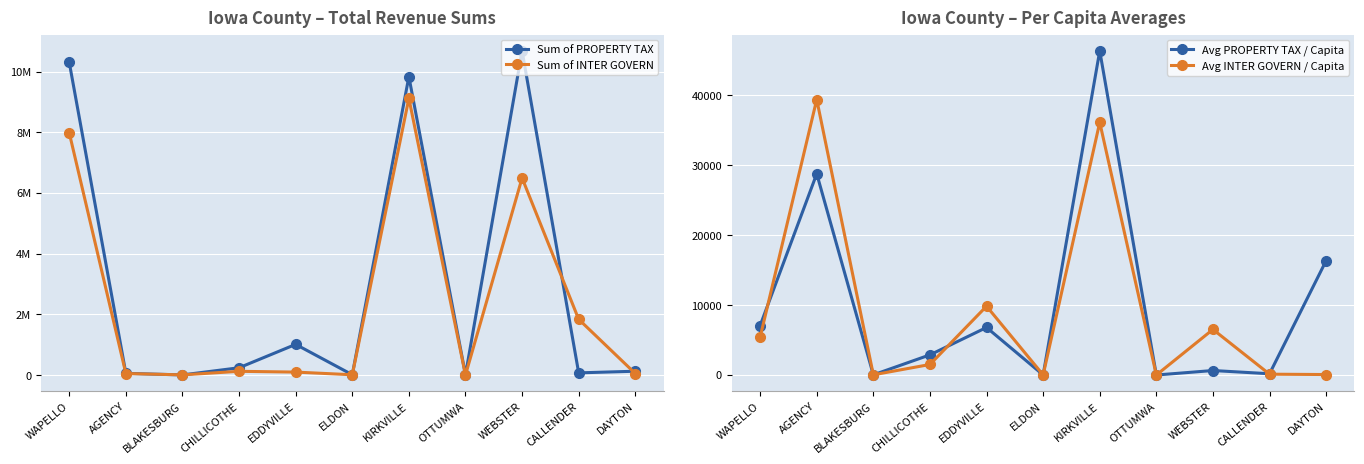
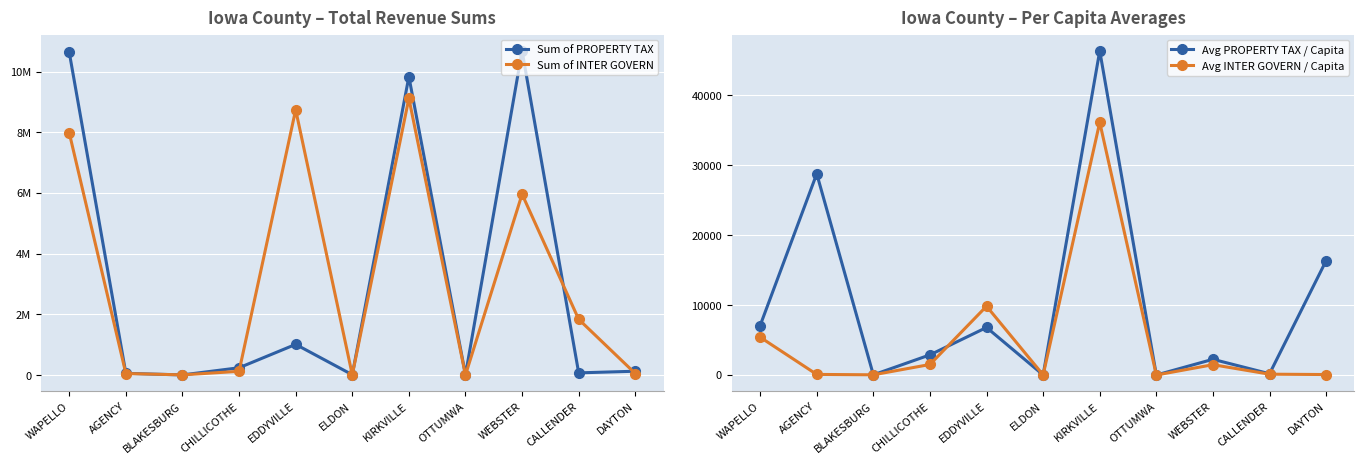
Iowa County – Total Revenue Sums, Sum of PROPERTY TAX, WAPELLO: 10300000 -> 10600000
Iowa County – Total Revenue Sums, Sum of INTER GOVERN, EDDYVILLE: 100000 -> 8700000
Iowa County – Total Revenue Sums, Sum of INTER GOVERN, WEBSTER: 6500000 -> 6000000
Iowa County – Per Capita Averages, Avg INTER GOVERN / Capita, AGENCY: 39000 -> 0
Iowa County – Per Capita Averages, Avg PROPERTY TAX / Capita, WEBSTER: 1000 -> 2000
Iowa County – Per Capita Averages, Avg INTER GOVERN / Capita, WEBSTER: 7000 -> 1000
